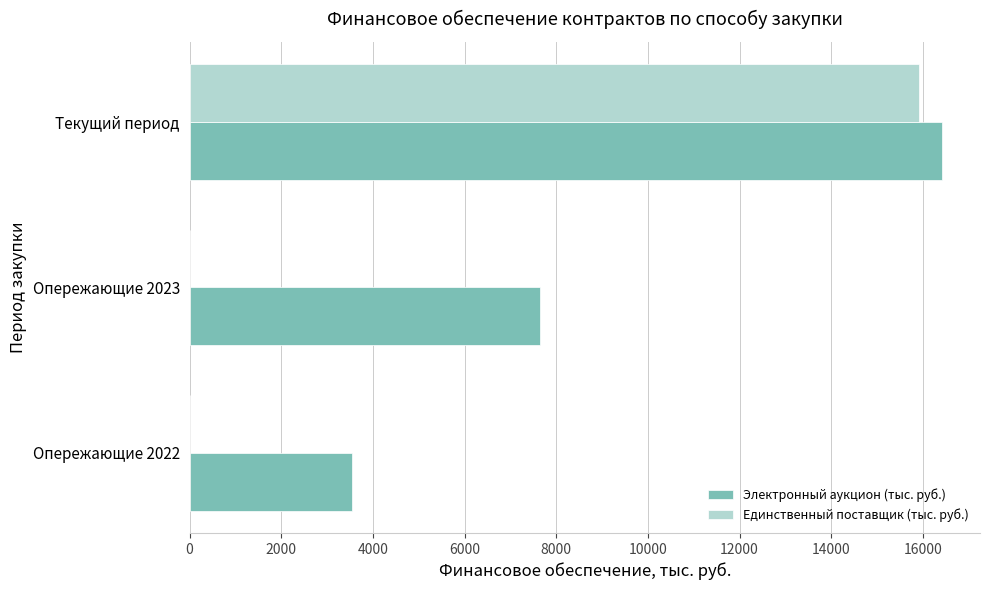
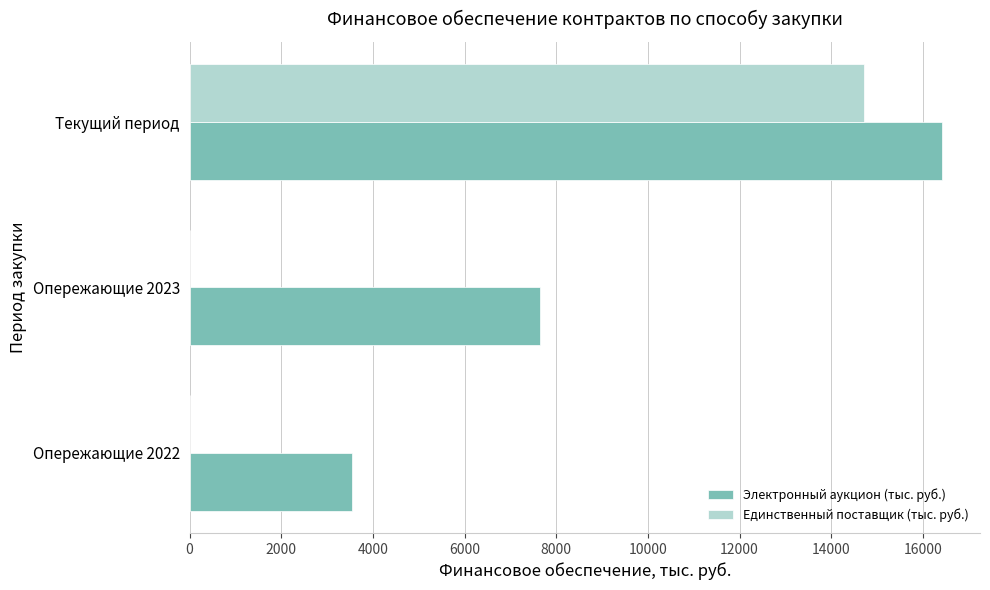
Единственный поставщик (тыс. руб.), Текущий период: 15900 -> 14700
